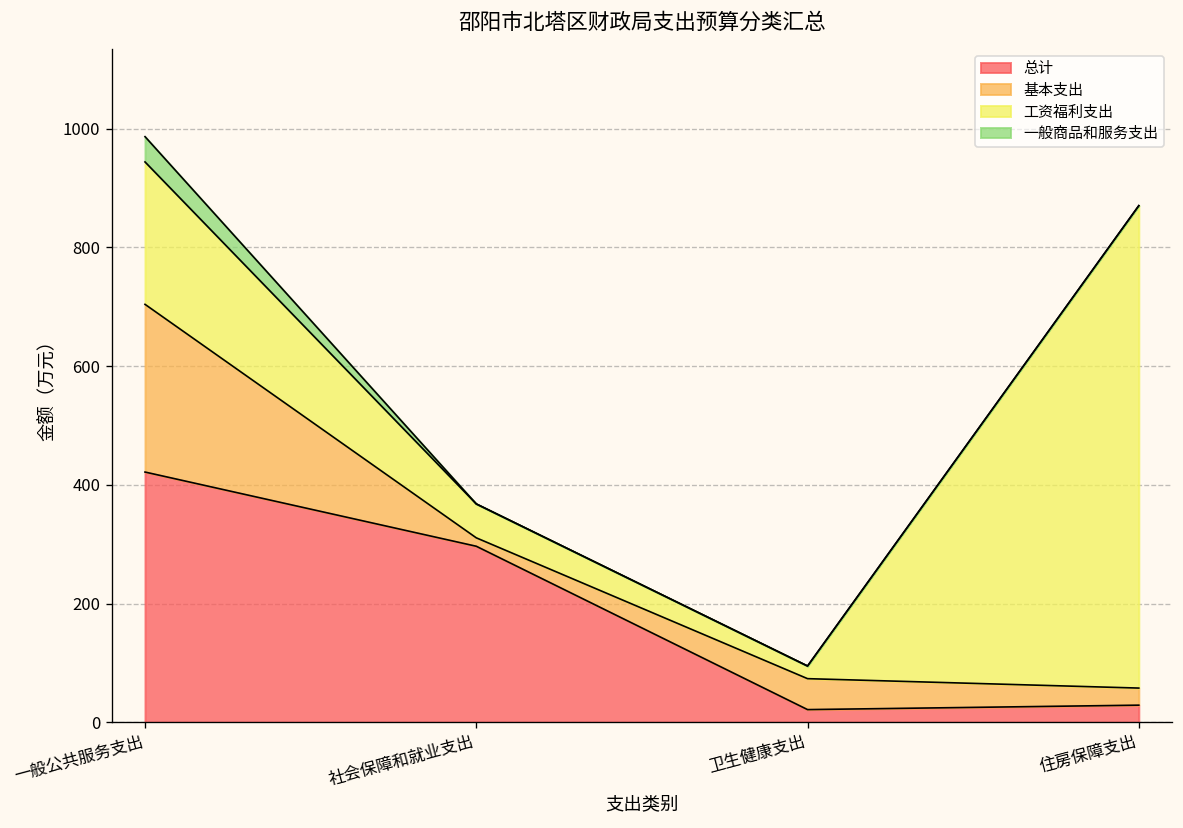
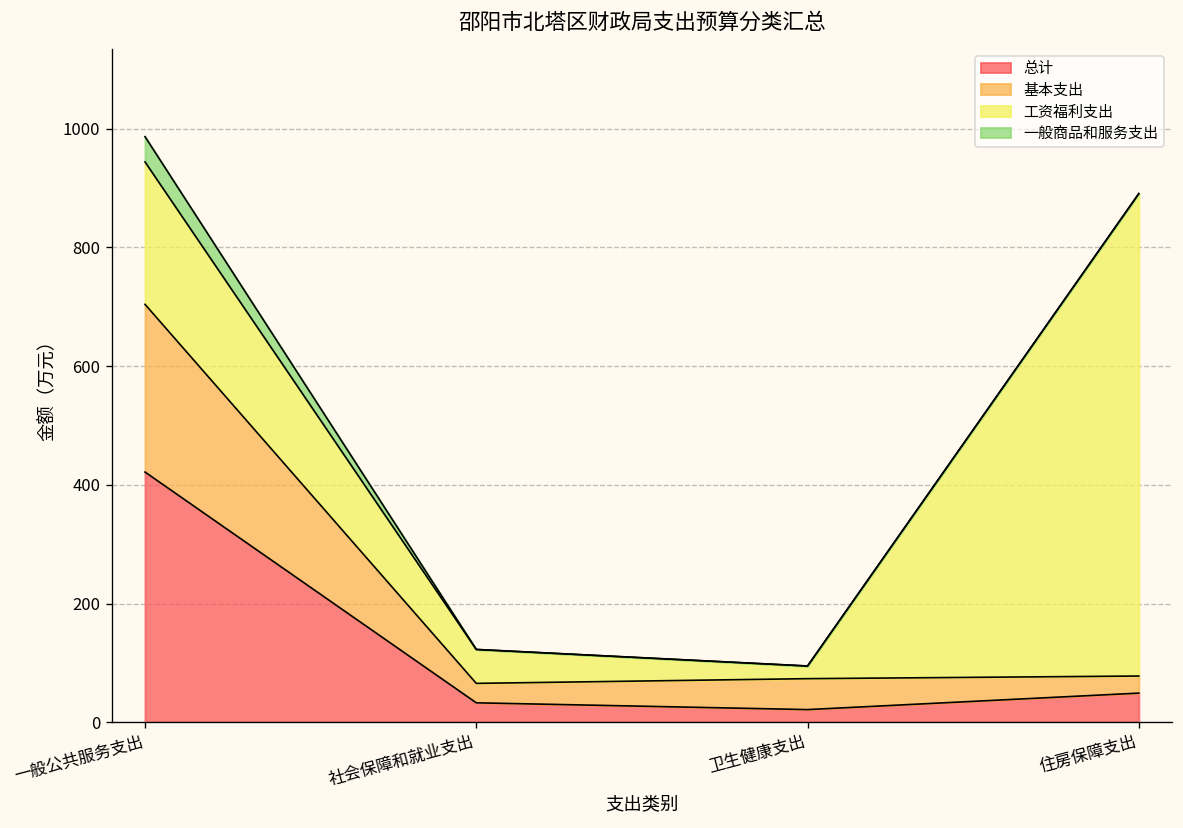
总计, 社会保障和就业支出: 300 -> 30
基本支出, 社会保障和就业支出: 10 -> 30
总计, 住房保障支出: 30 -> 50
